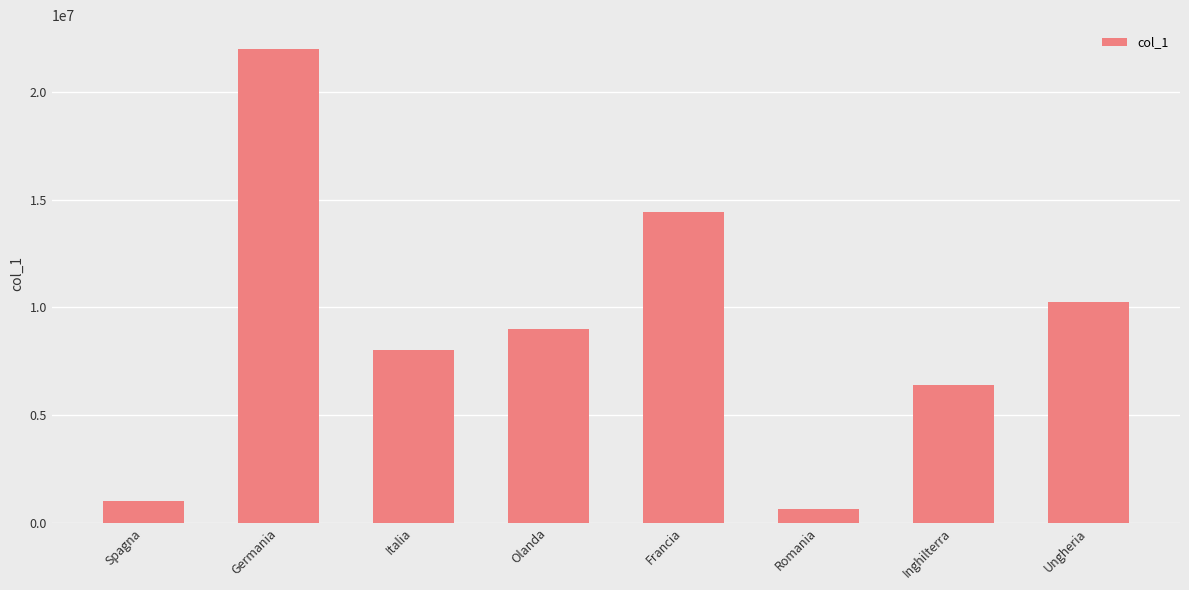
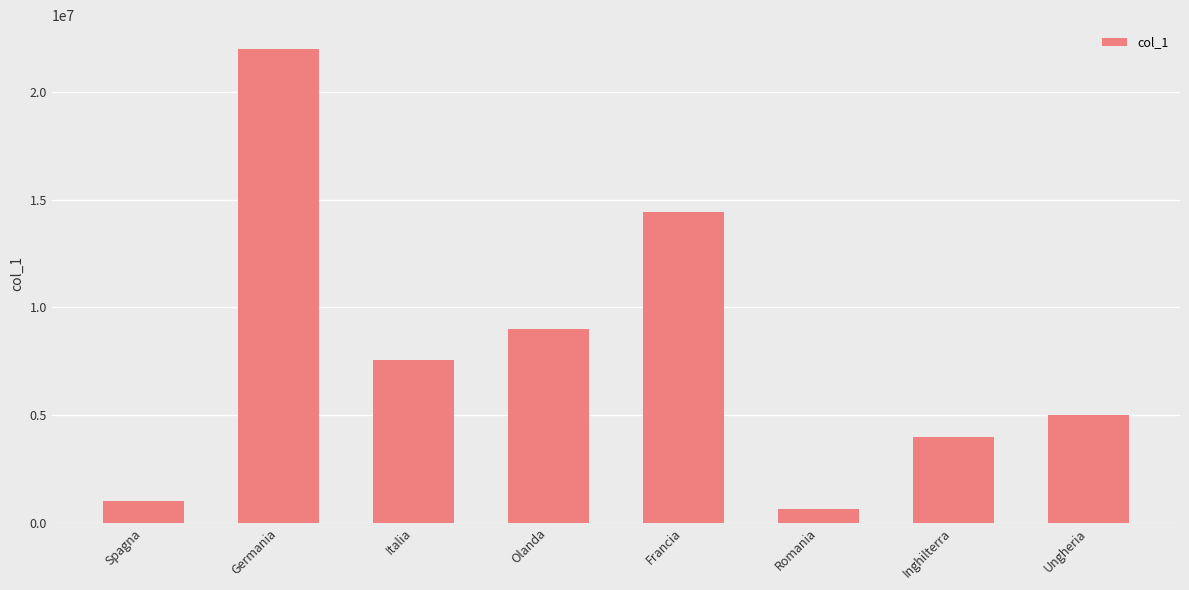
Italia: 8000000 -> 7600000
Inghilterra: 6400000 -> 4000000
Ungheria: 10200000 -> 5000000
